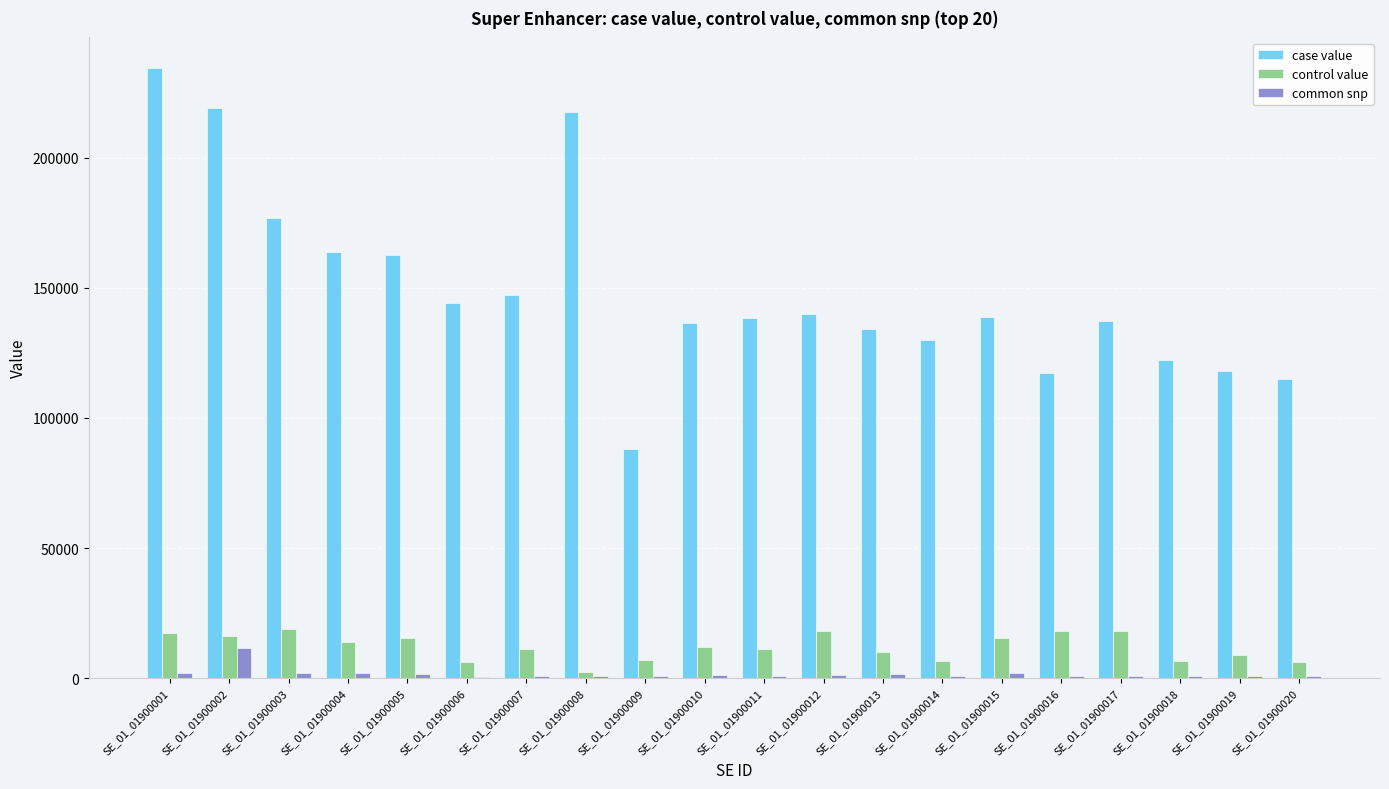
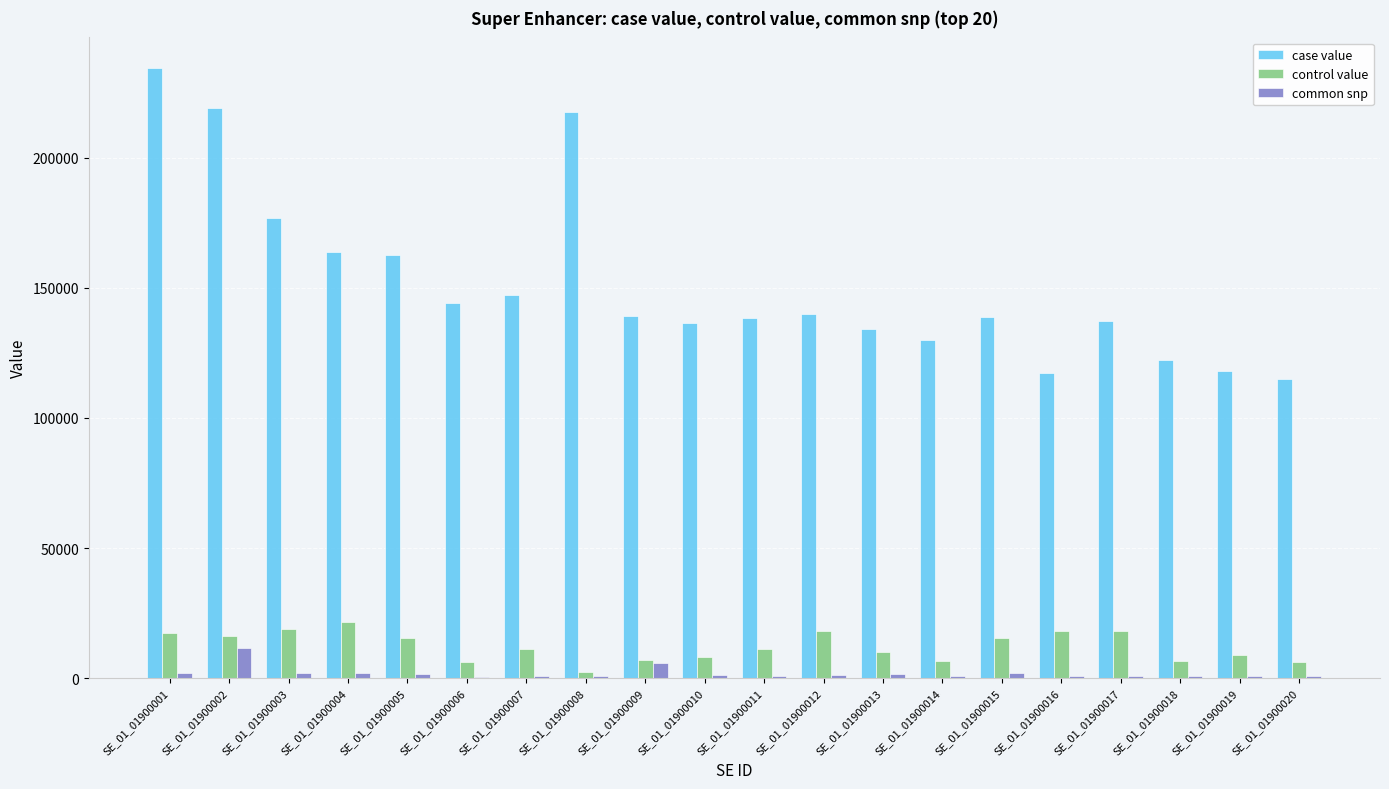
control value, SE_01_01900004: 14000 -> 21000
case value, SE_01_01900009: 88000 -> 139000
common snp, SE_01_01900009: 1000 -> 6000
control value, SE_01_01900010: 12000 -> 8000
